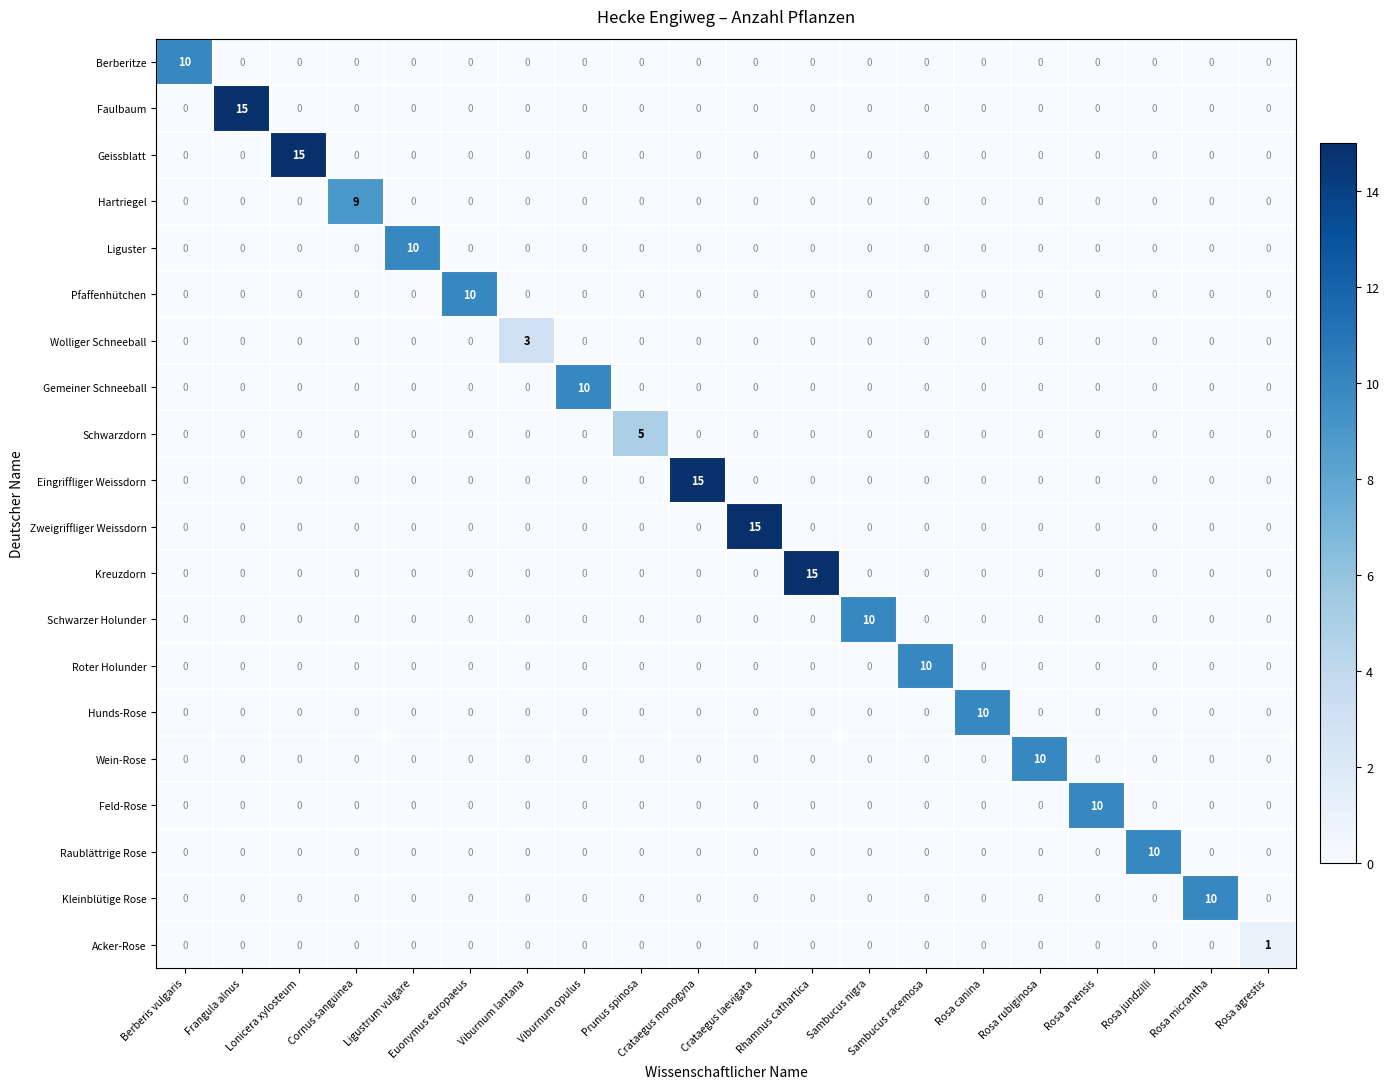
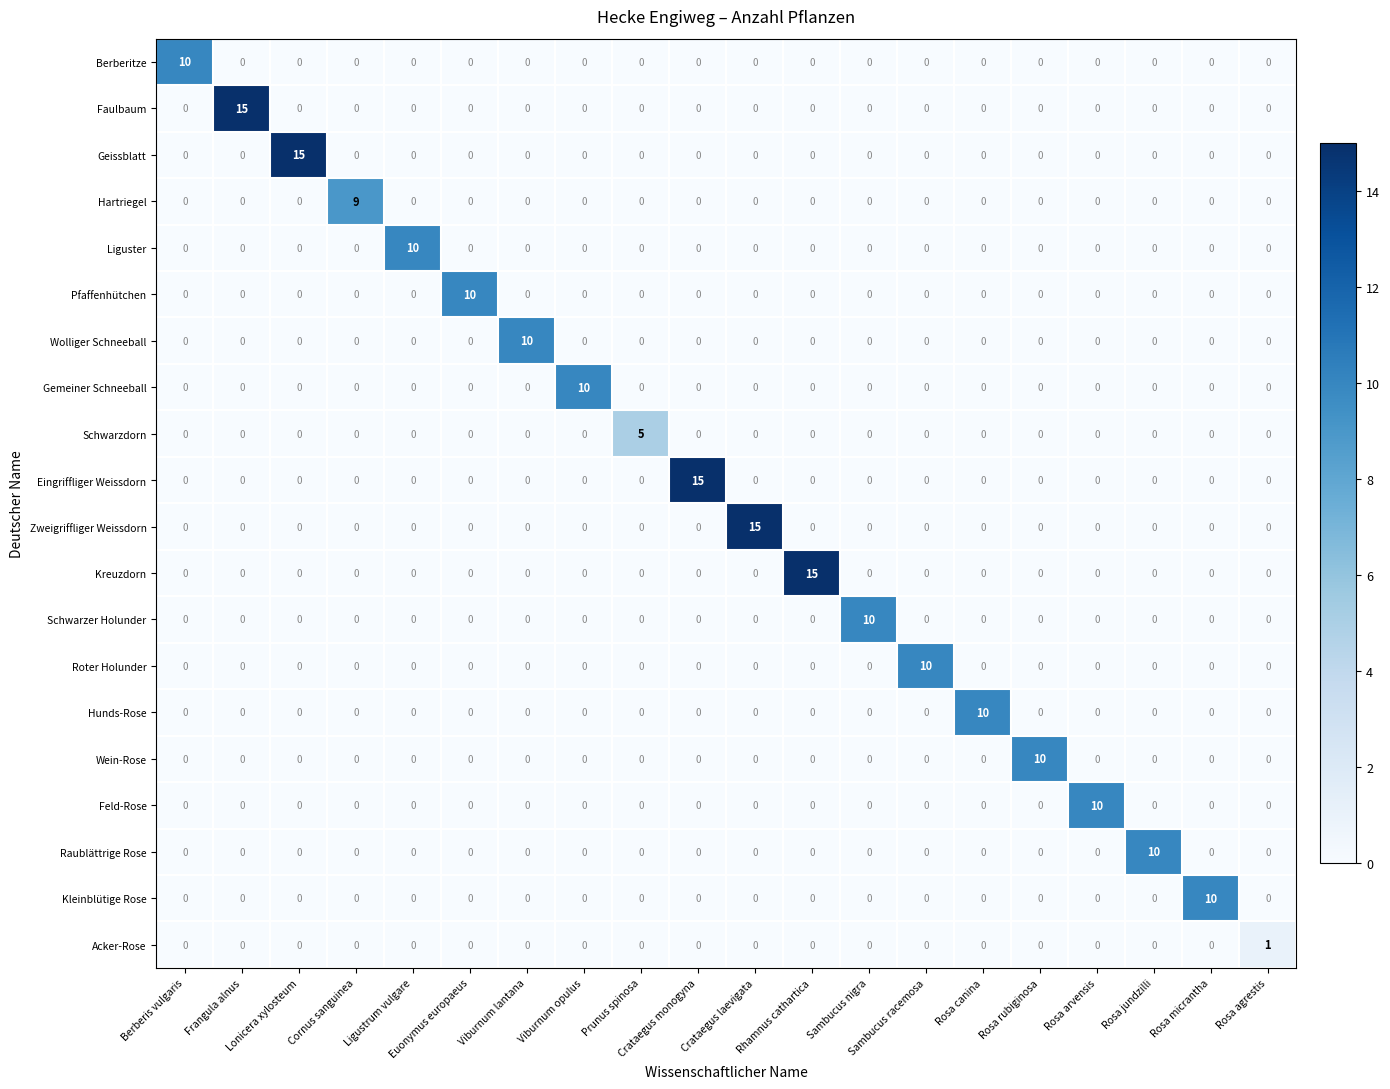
Wolliger Schneeball, Viburnum lantana: 3 -> 10
